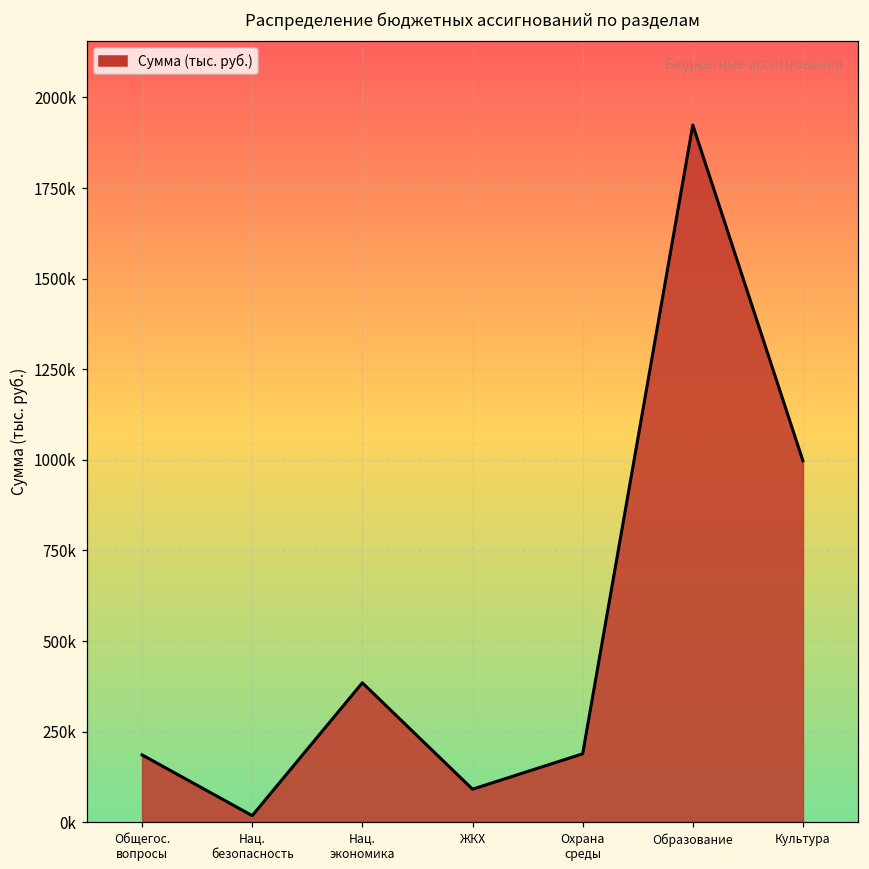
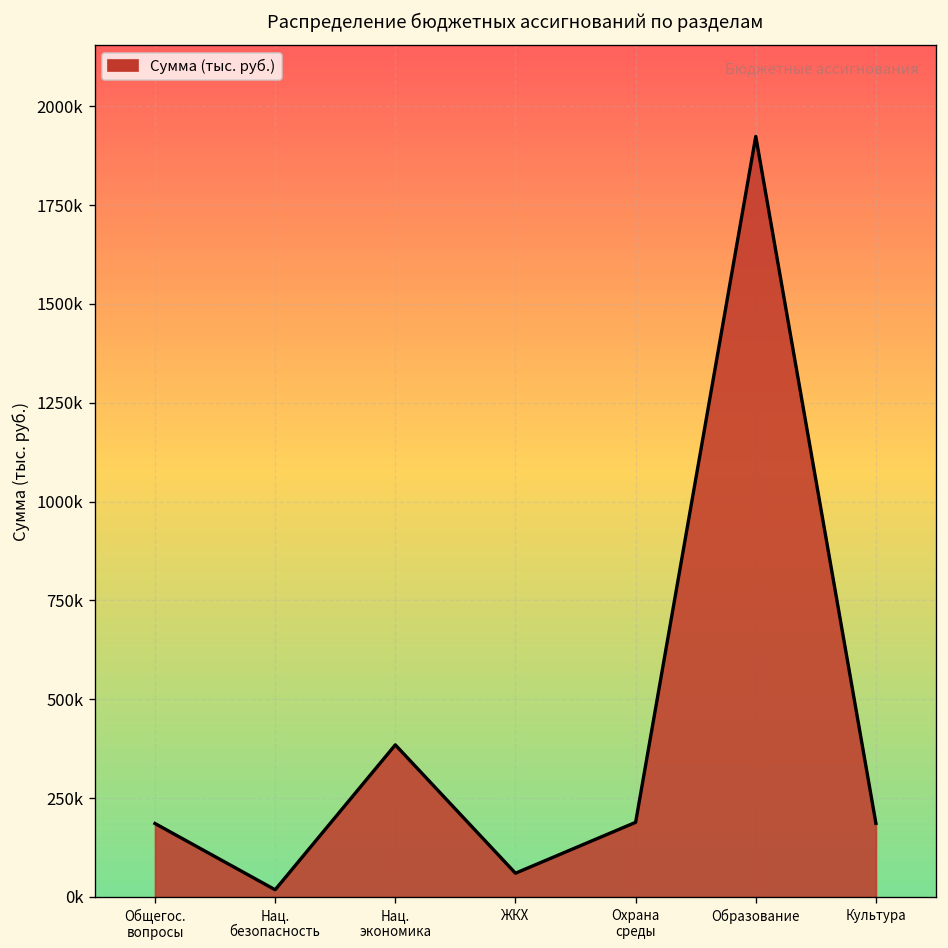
ЖКХ: 90000 -> 60000
Культура: 1000000 -> 190000
